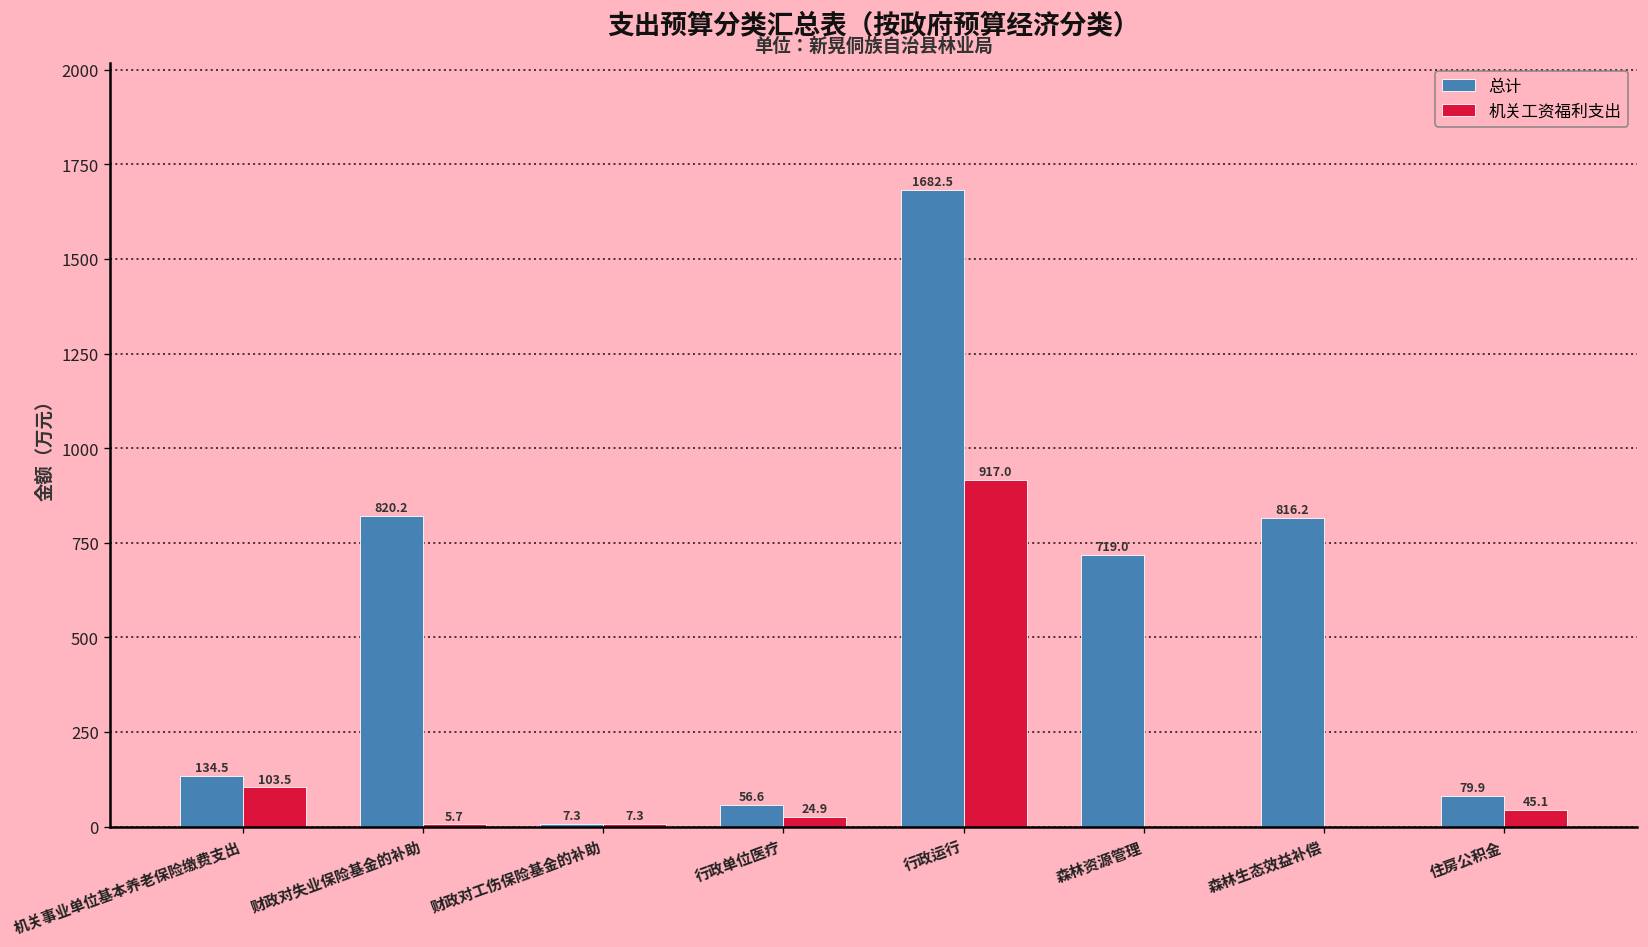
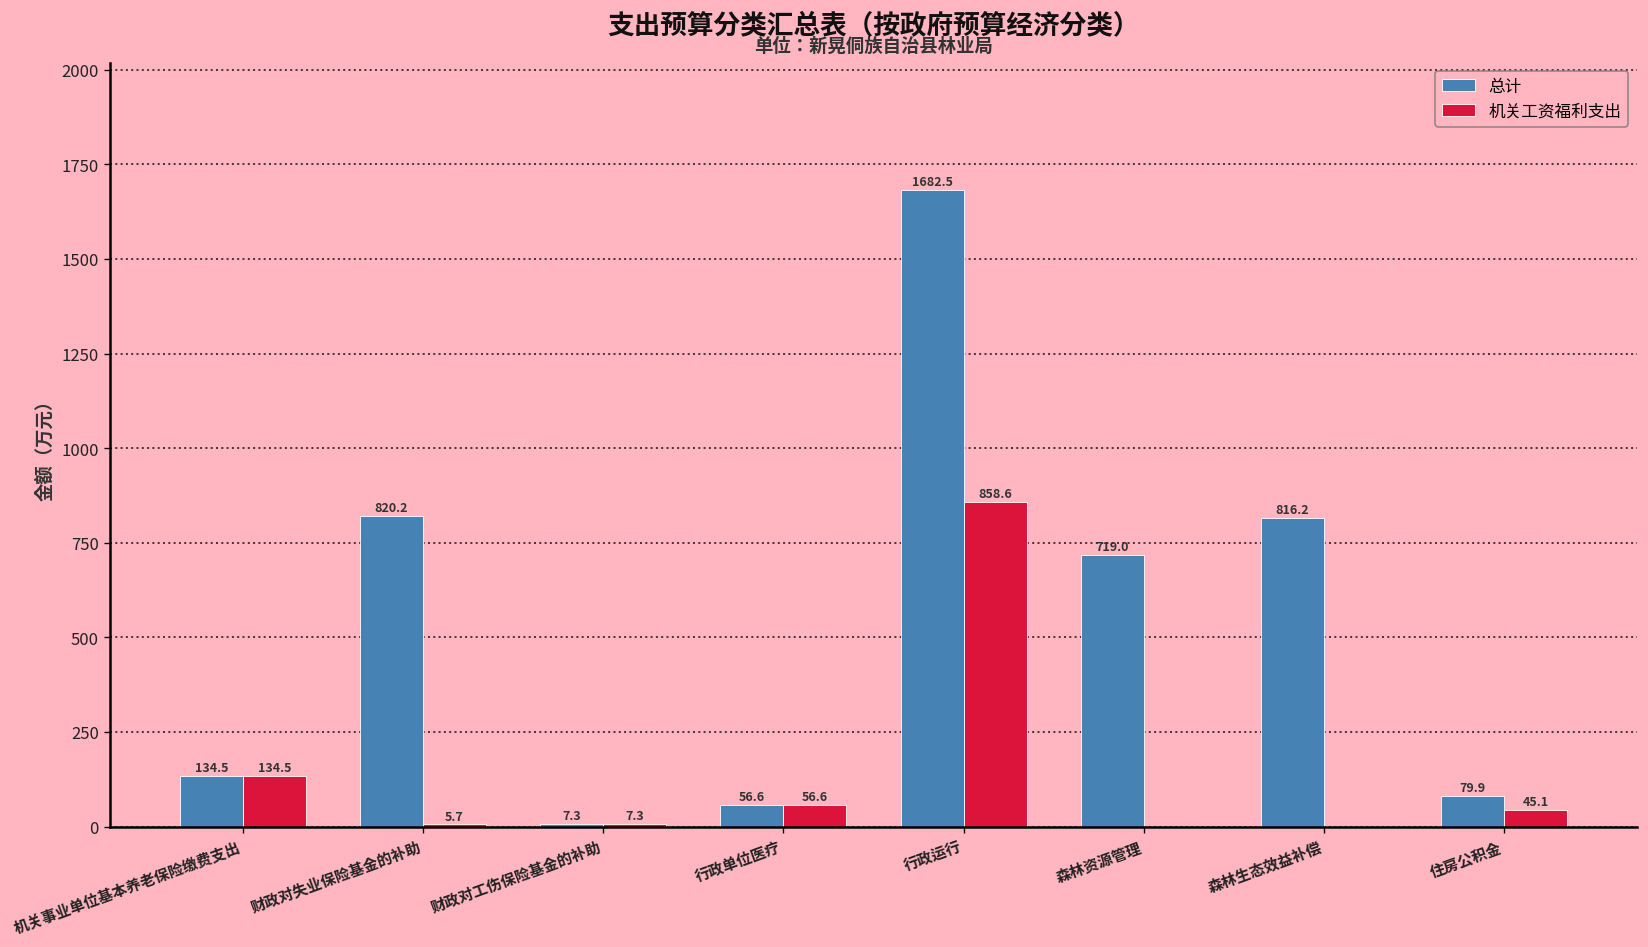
机关工资福利支出, 机关事业单位基本养老保险缴费支出: 103.5 -> 134.5
机关工资福利支出, 行政单位医疗: 24.9 -> 56.6
机关工资福利支出, 行政运行: 917.0 -> 858.6
